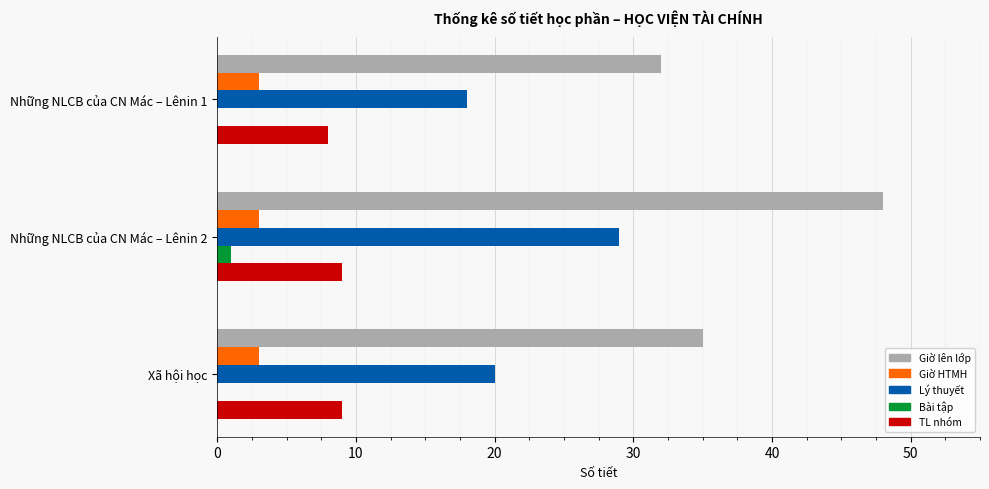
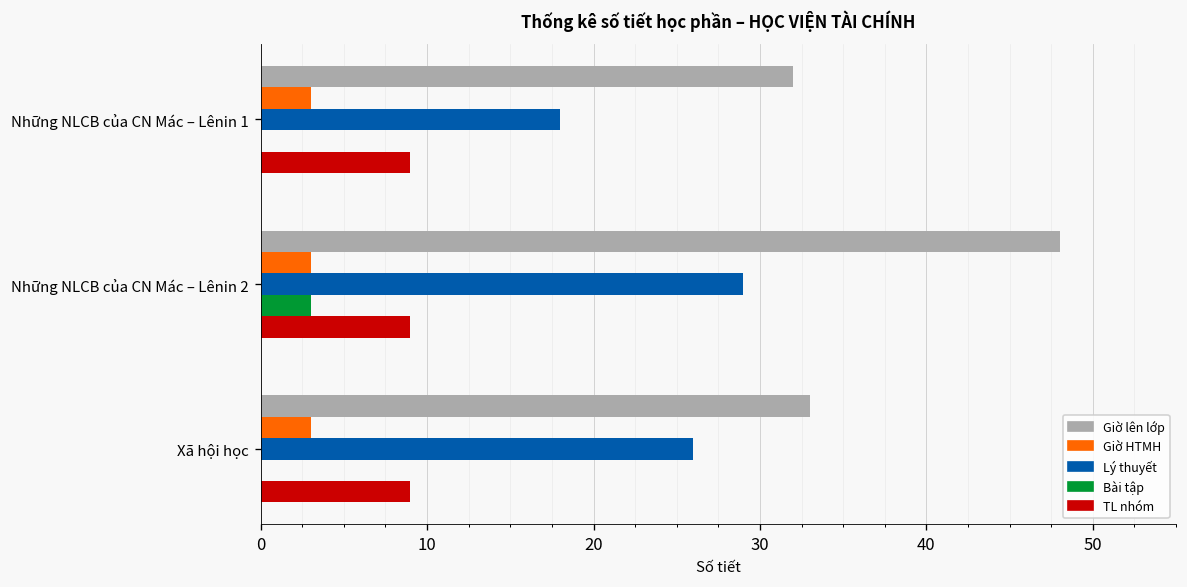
TL nhóm, Những NLCB của CN Mác – Lênin 1: 8 -> 9
Bài tập, Những NLCB của CN Mác – Lênin 2: 1 -> 3
Giờ lên lớp, Xã hội học: 35 -> 33
Lý thuyết, Xã hội học: 20 -> 26
